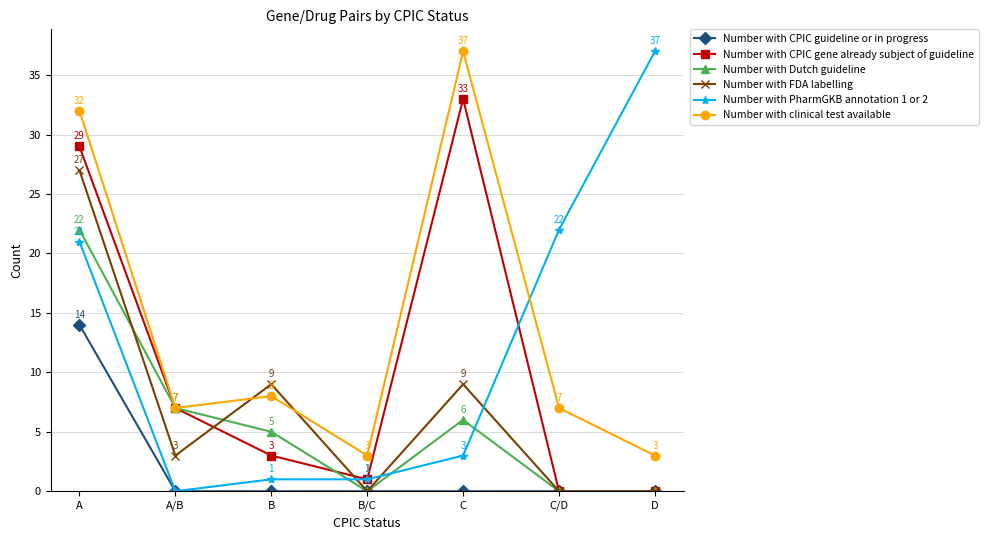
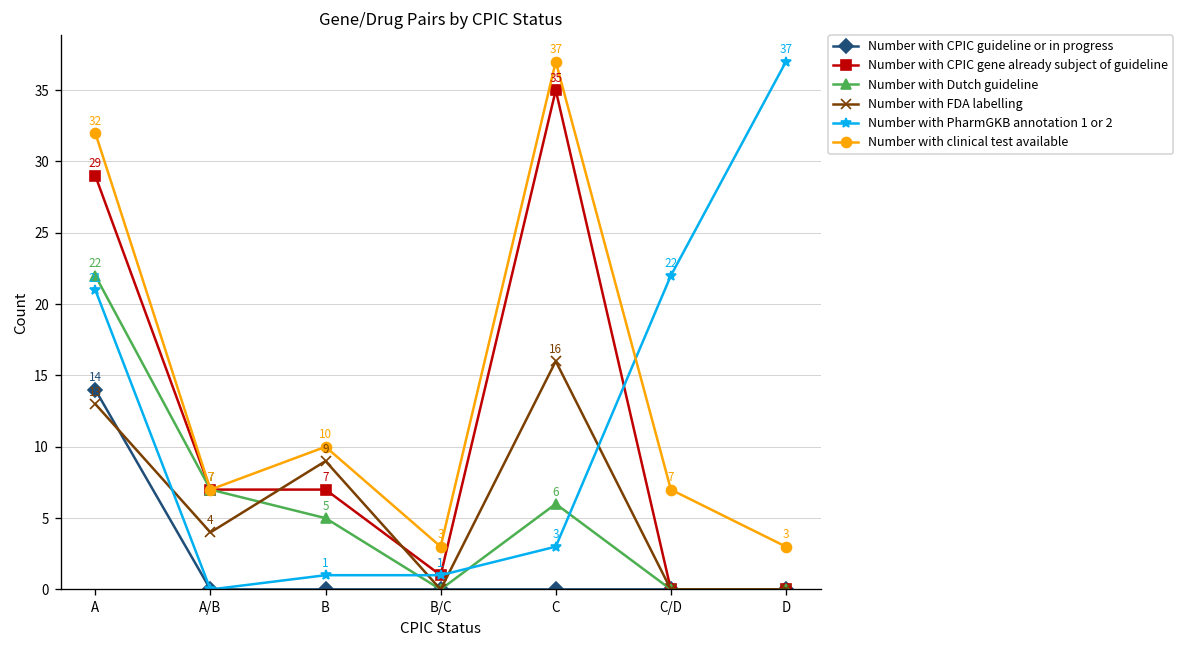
Number with FDA labelling, A: 27 -> 13
Number with FDA labelling, A/B: 3 -> 4
Number with CPIC gene already subject of guideline, B: 3 -> 7
Number with clinical test available, B: 8 -> 10
Number with CPIC gene already subject of guideline, C: 33 -> 35
Number with FDA labelling, C: 9 -> 16
